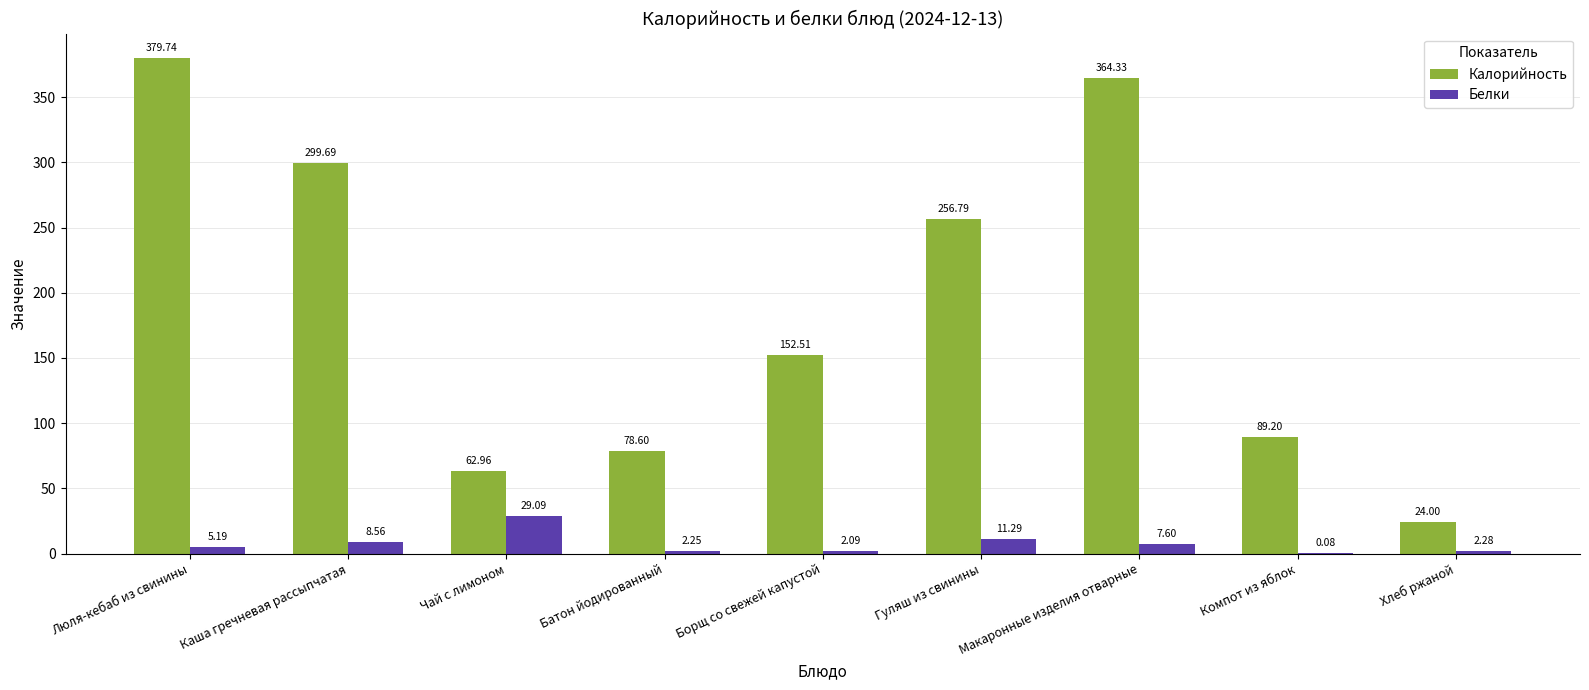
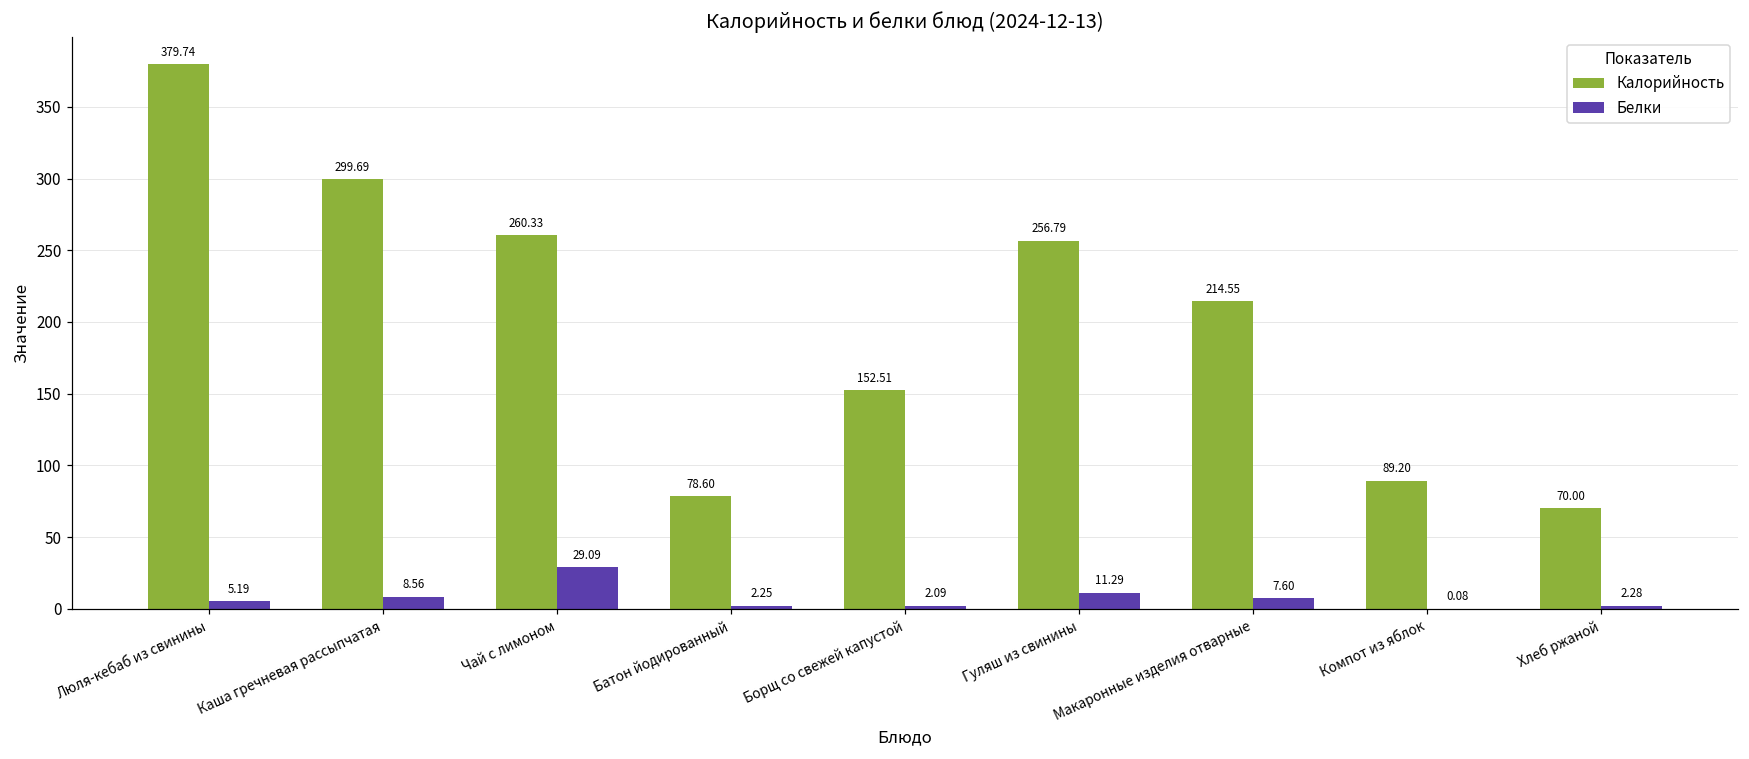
Калорийность, Чай с лимоном: 62.96 -> 260.33
Калорийность, Макаронные изделия отварные: 364.33 -> 214.55
Калорийность, Хлеб ржаной: 24.00 -> 70.00
